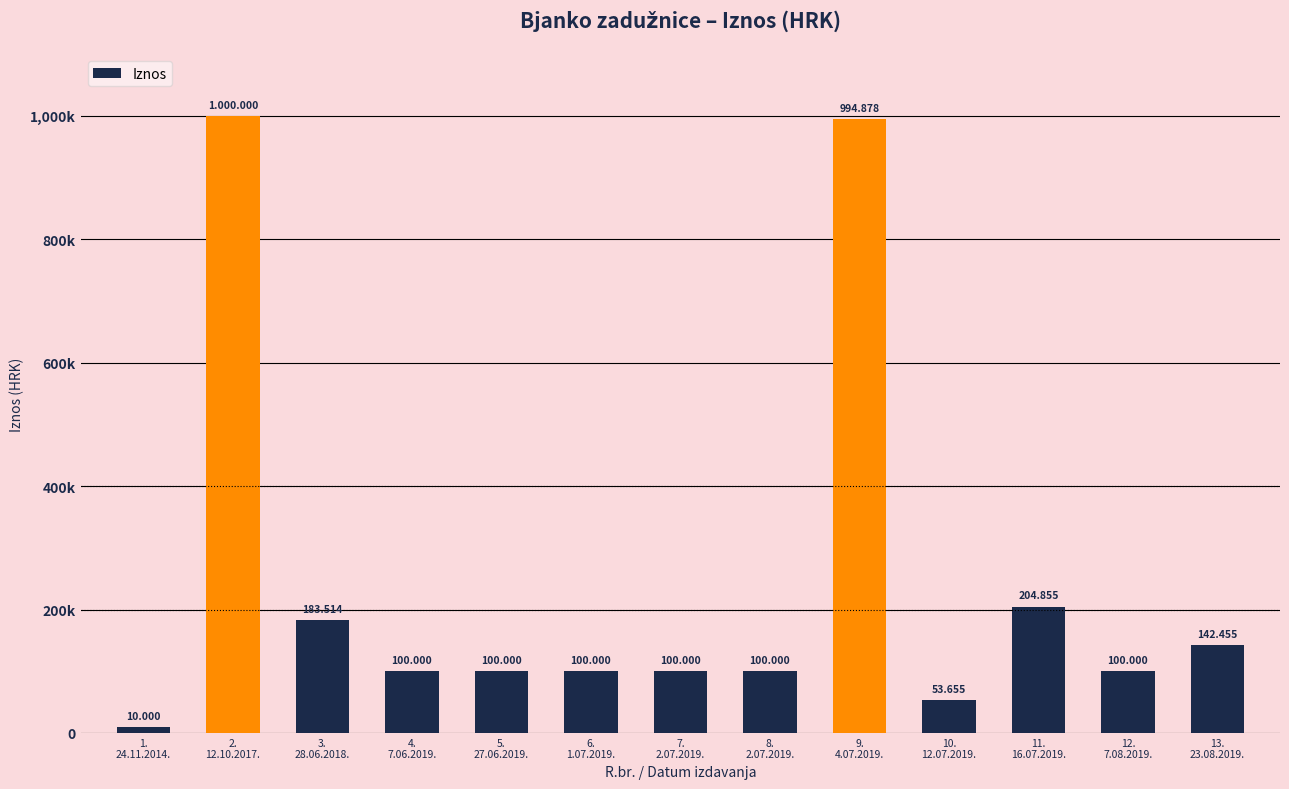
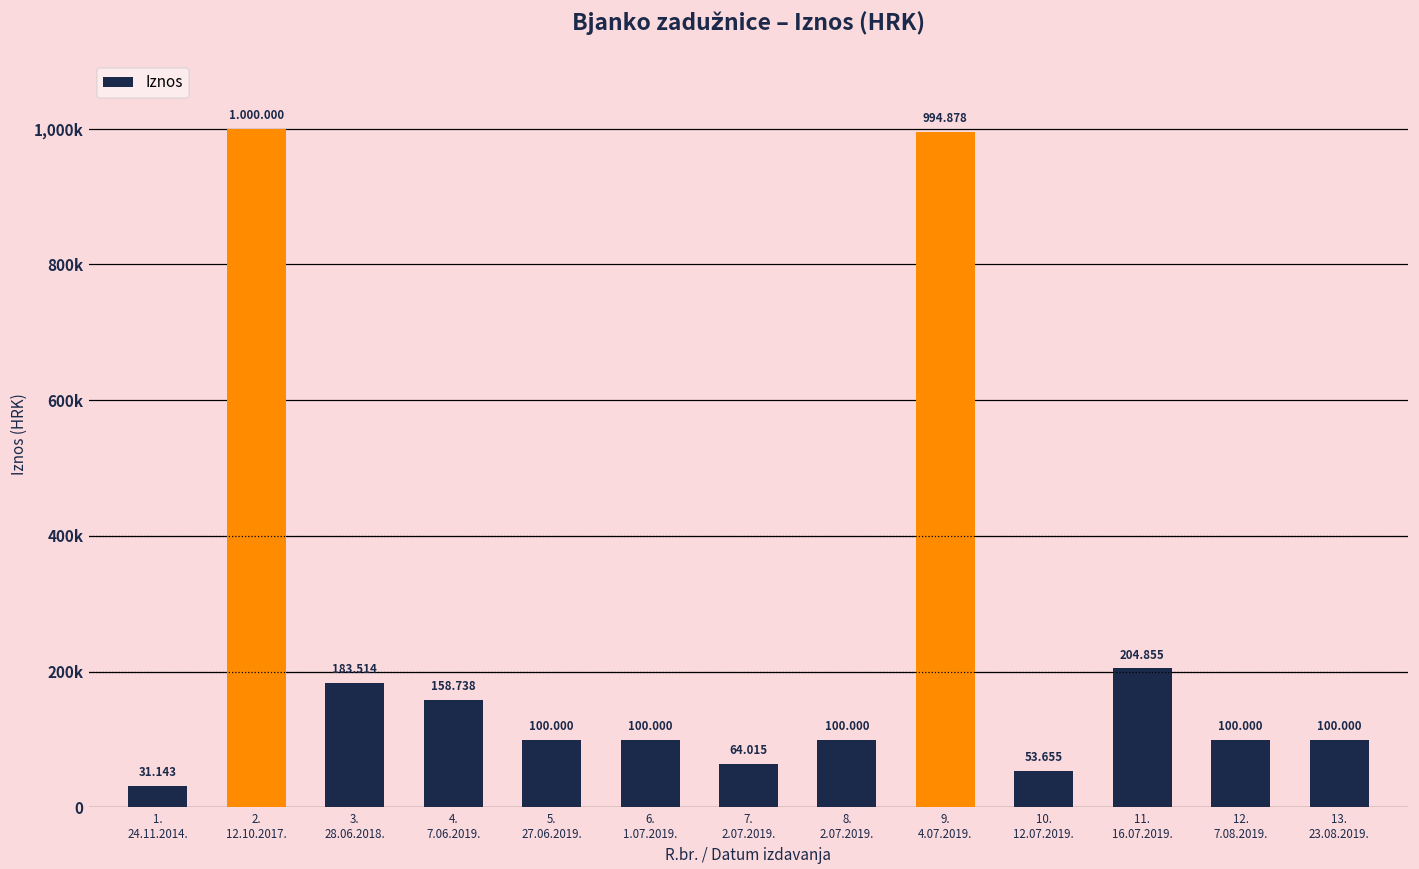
1. 24.11.2014.: 10.000 -> 31.143
4. 7.06.2019.: 100.000 -> 158.738
7. 2.07.2019.: 100.000 -> 64.015
13. 23.08.2019.: 142.455 -> 100.000
